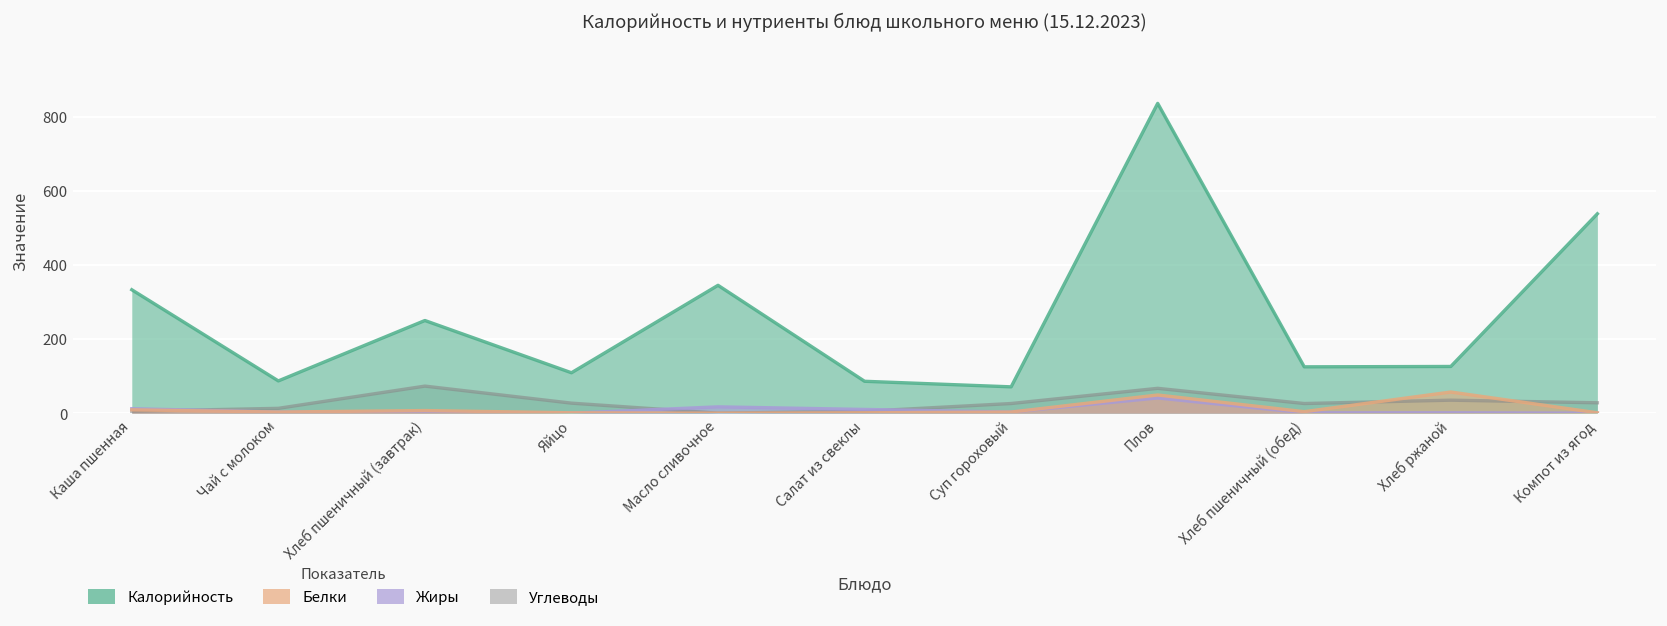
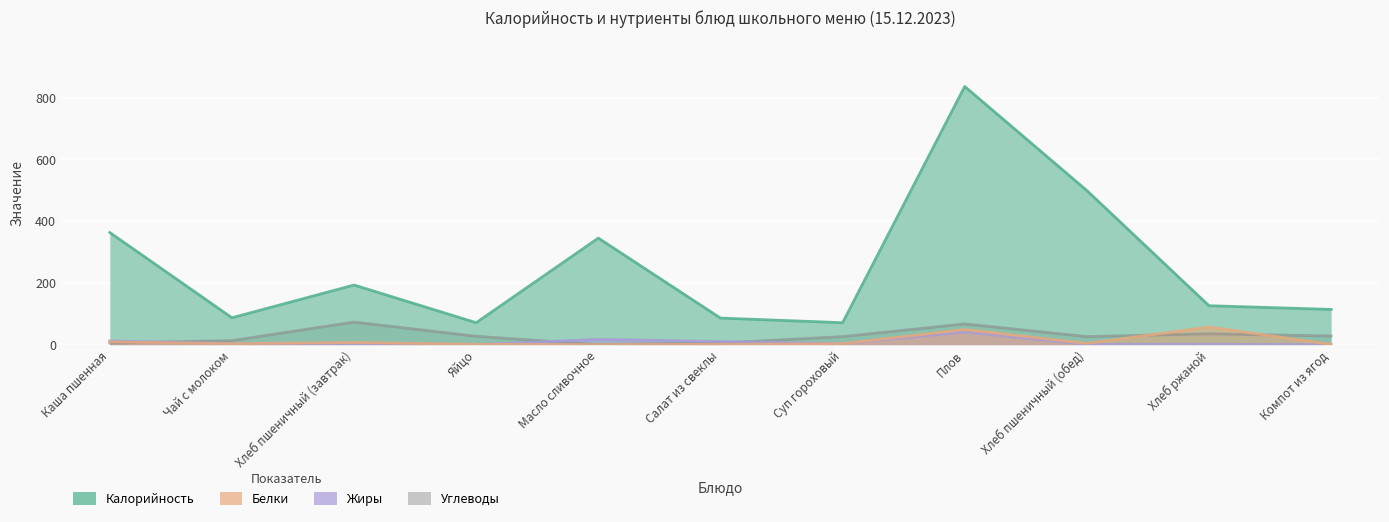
Калорийность, Каша пшенная: 330 -> 360
Калорийность, Хлеб пшеничный (завтрак): 250 -> 190
Калорийность, Яйцо: 110 -> 70
Калорийность, Хлеб пшеничный (обед): 130 -> 500
Калорийность, Компот из ягод: 540 -> 110
